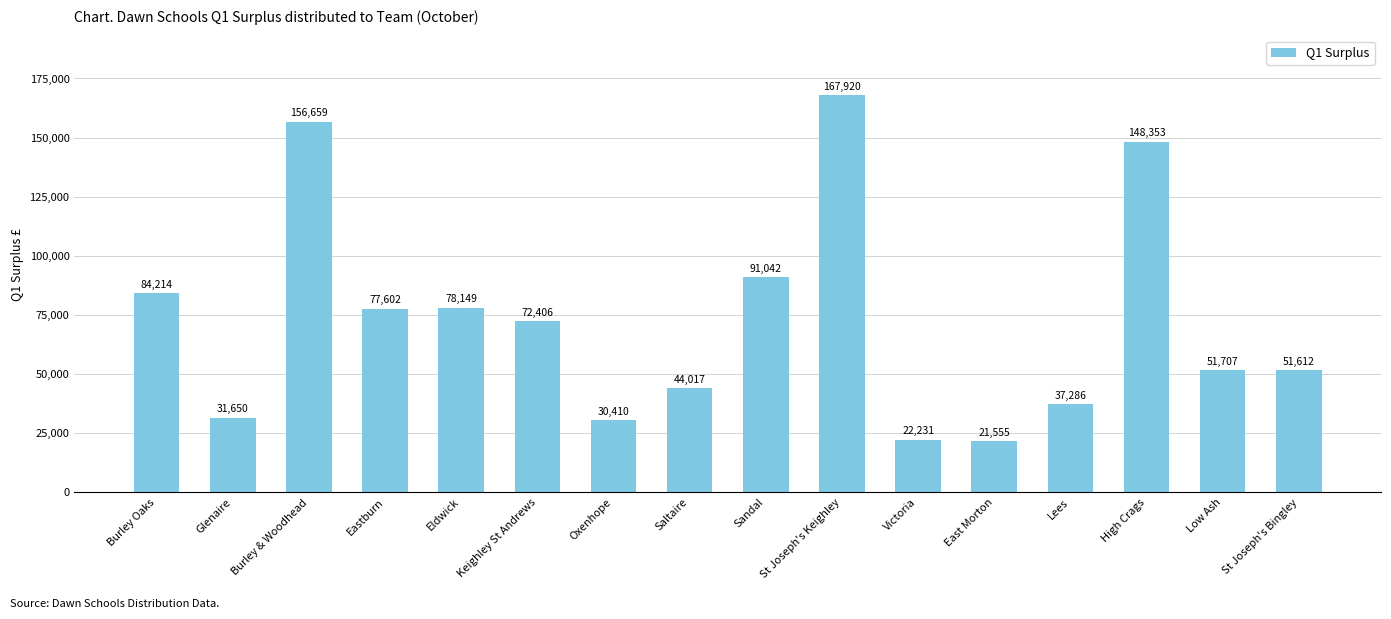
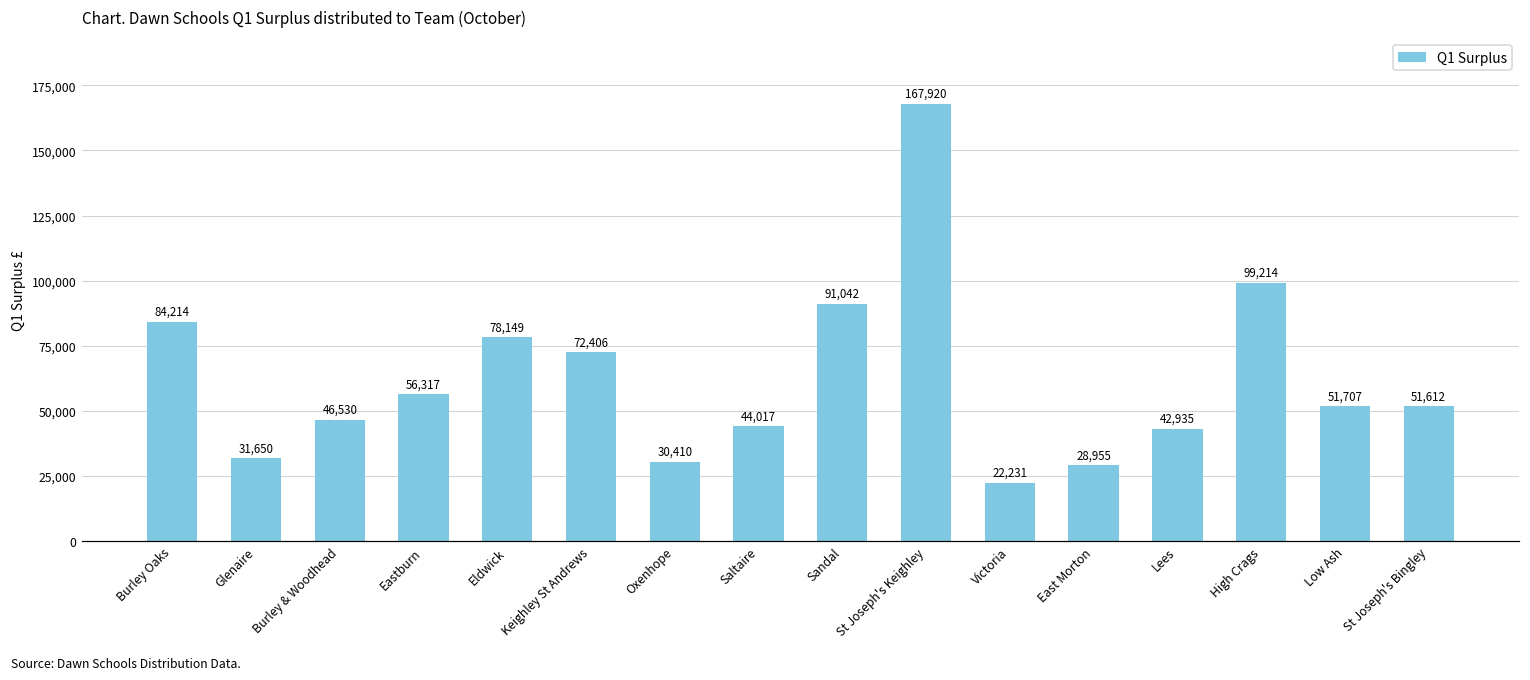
Burley & Woodhead: 156,659 -> 46,530
Eastburn: 77,602 -> 56,317
East Morton: 21,555 -> 28,955
Lees: 37,286 -> 42,935
High Crags: 148,353 -> 99,214
